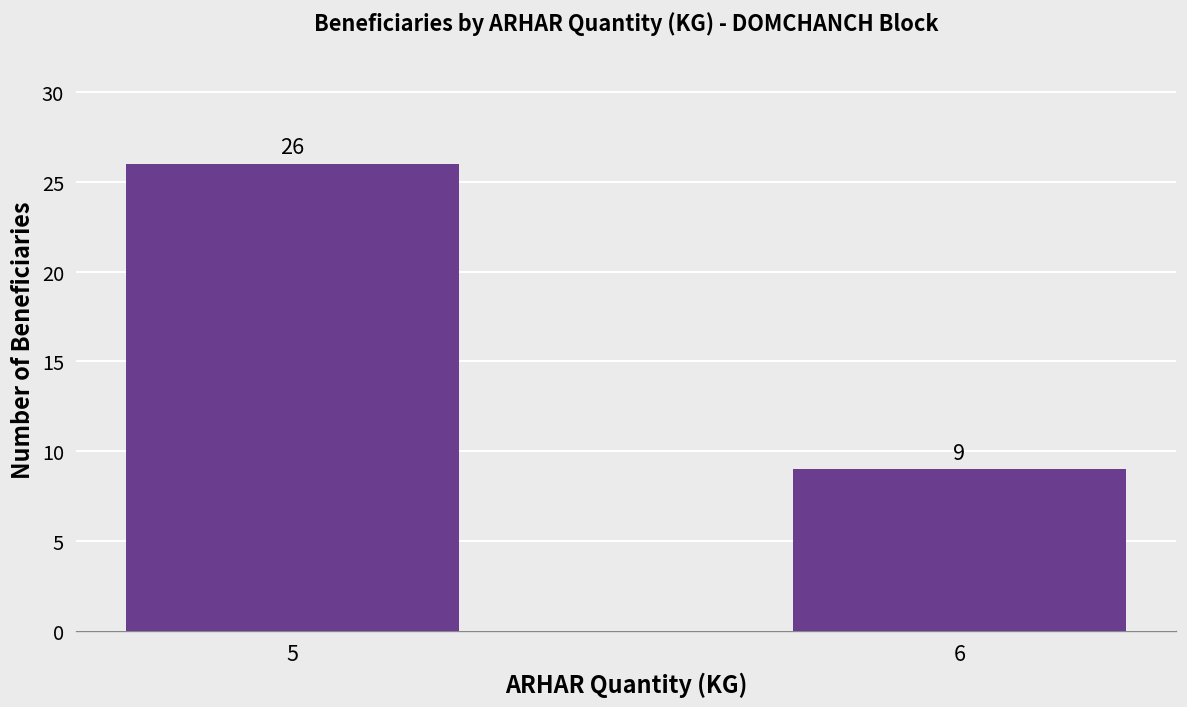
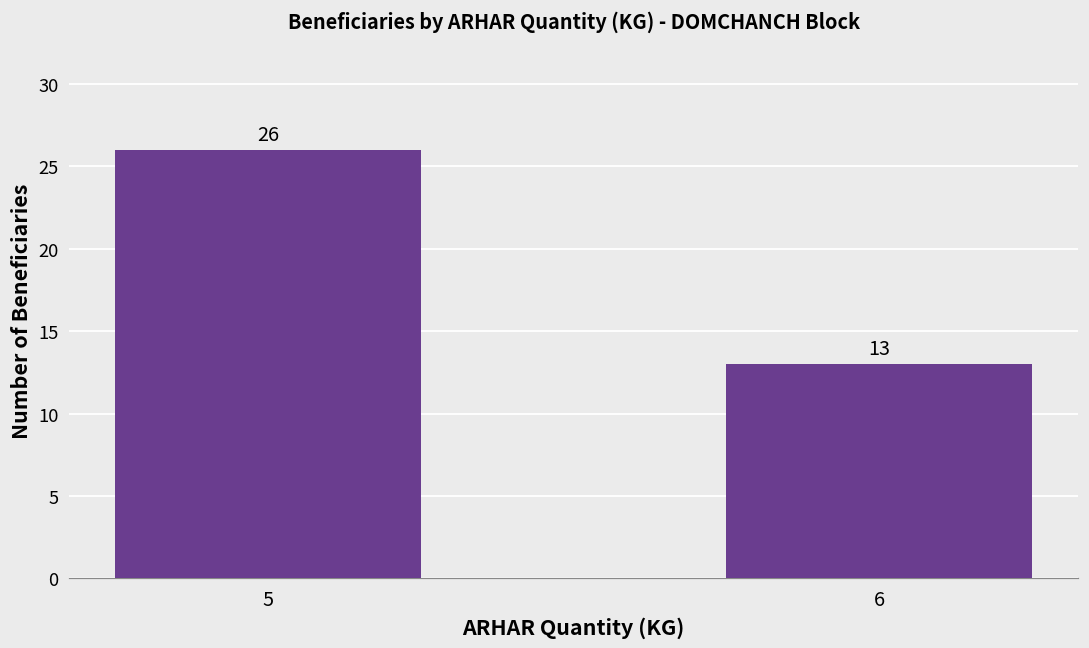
6: 9 -> 13
